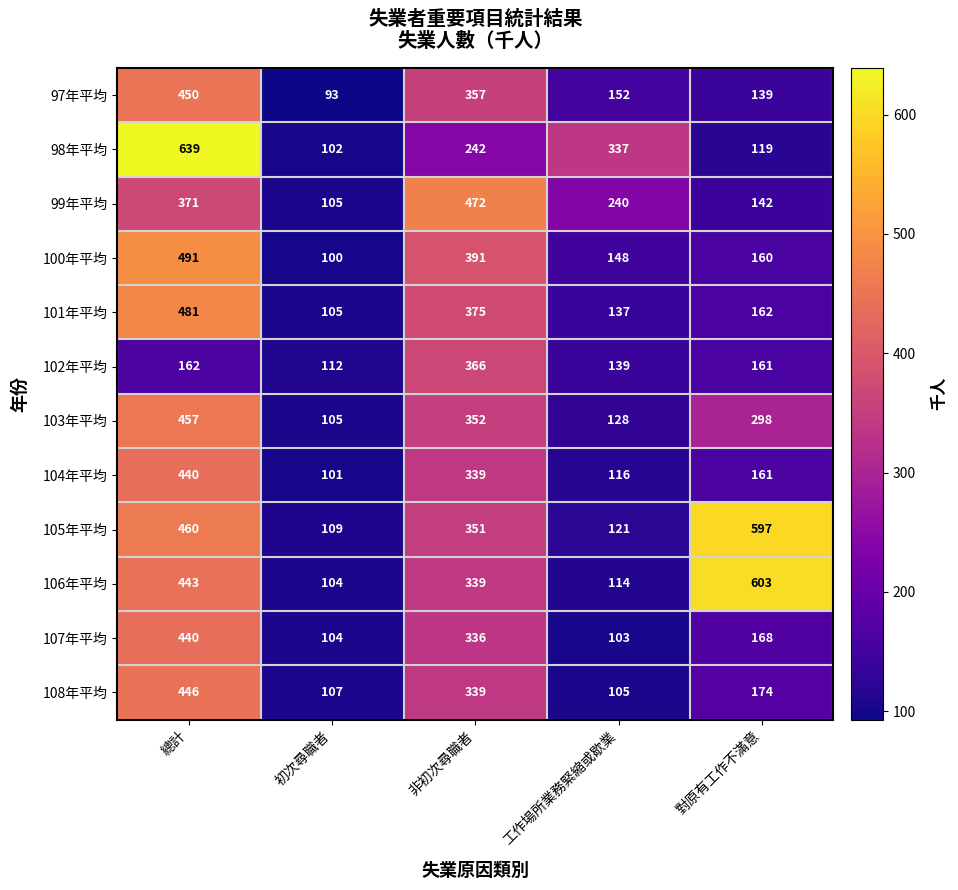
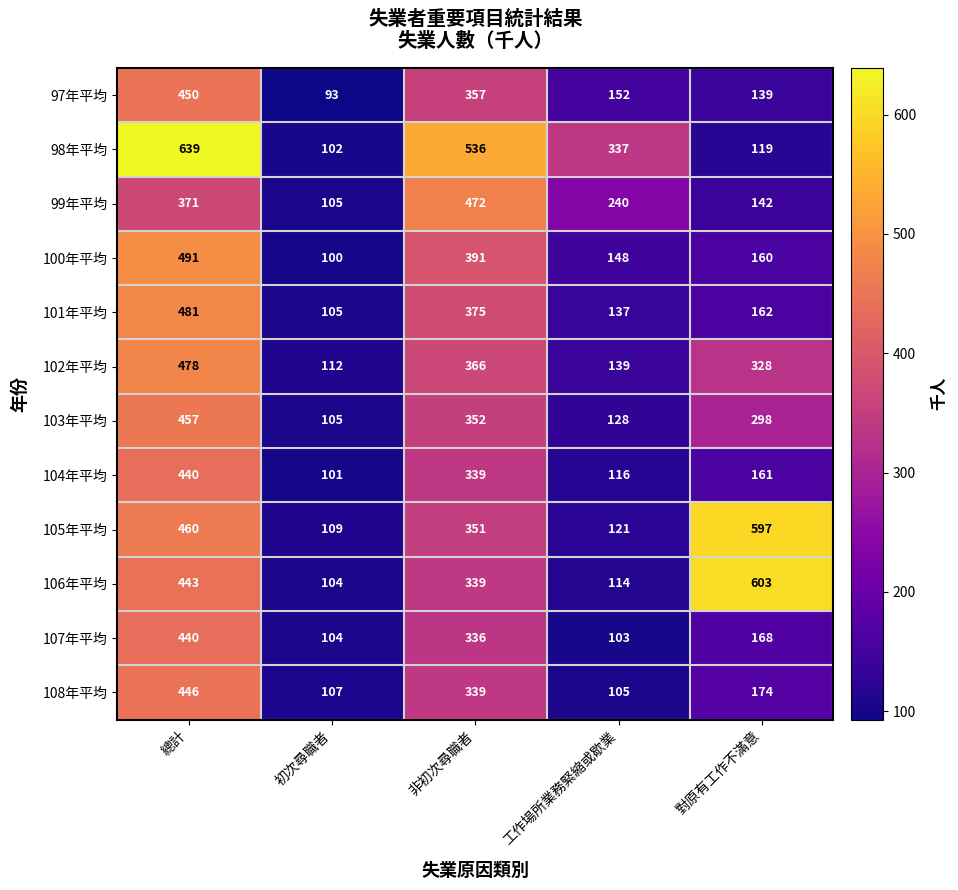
98年平均, 非初次尋職者: 242 -> 536
102年平均, 總計: 162 -> 478
102年平均, 對原有工作不滿意: 161 -> 328
